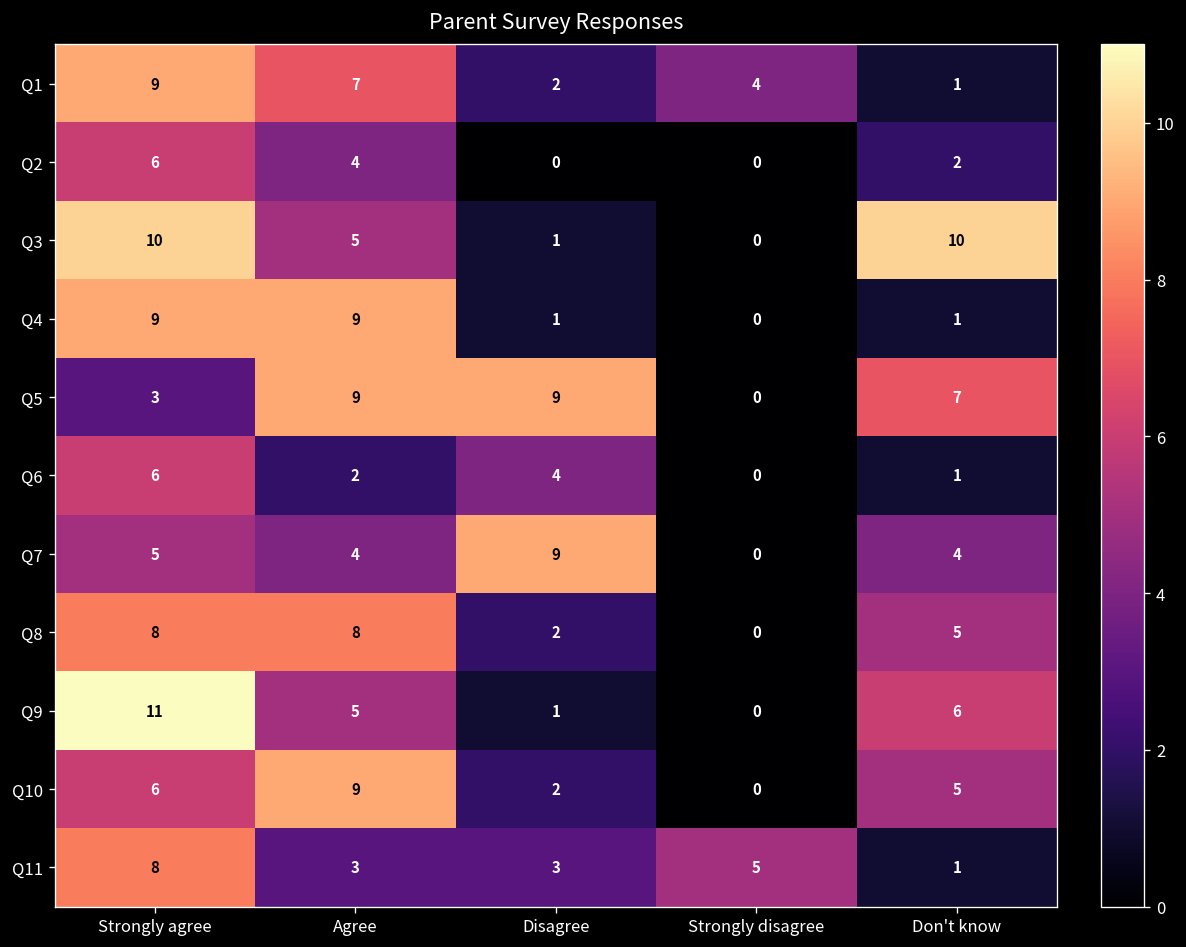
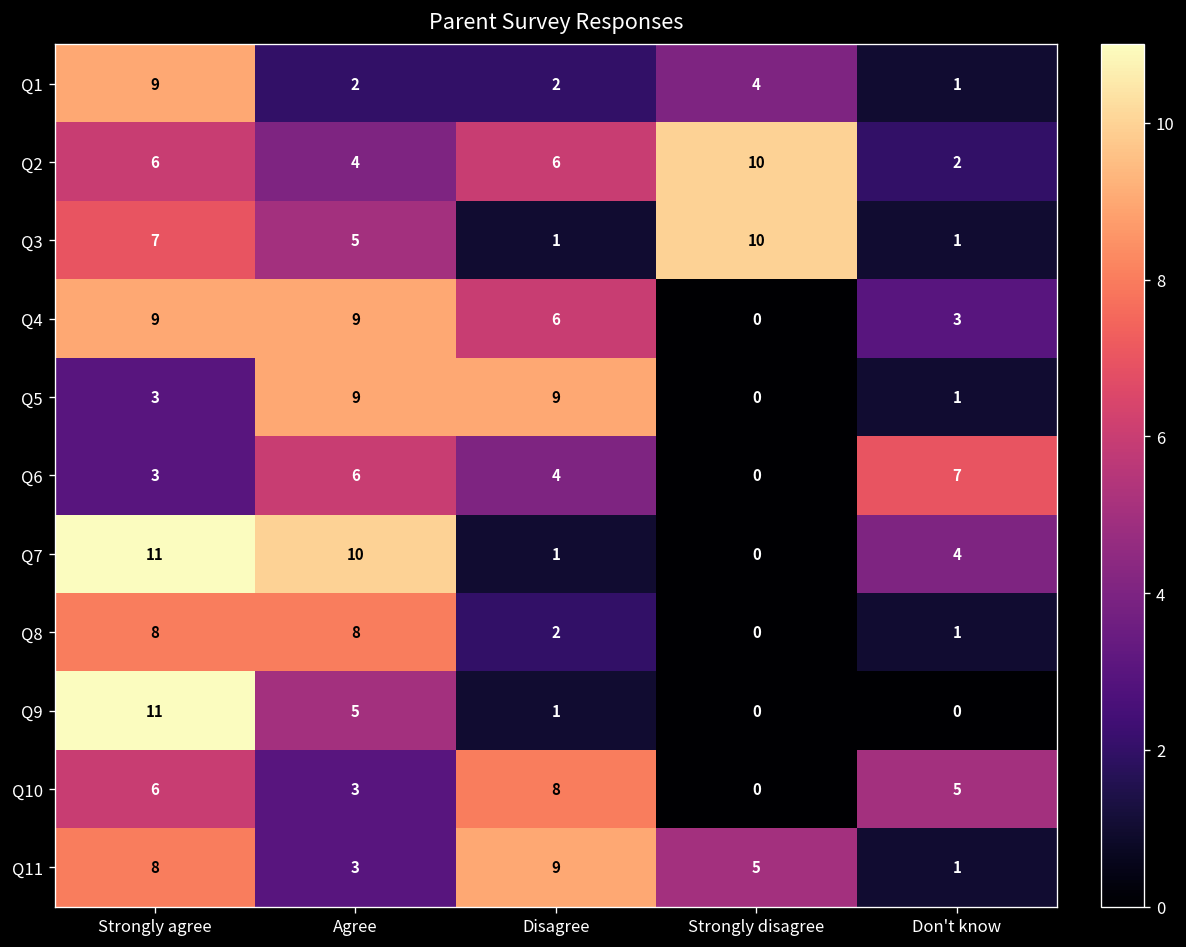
Q1, Agree: 7 -> 2
Q2, Disagree: 0 -> 6
Q2, Strongly disagree: 0 -> 10
Q3, Strongly agree: 10 -> 7
Q3, Strongly disagree: 0 -> 10
Q3, Don't know: 10 -> 1
Q4, Disagree: 1 -> 6
Q4, Don't know: 1 -> 3
Q5, Don't know: 7 -> 1
Q6, Strongly agree: 6 -> 3
Q6, Agree: 2 -> 6
Q6, Don't know: 1 -> 7
Q7, Strongly agree: 5 -> 11
Q7, Agree: 4 -> 10
Q7, Disagree: 9 -> 1
Q8, Don't know: 5 -> 1
Q9, Don't know: 6 -> 0
Q10, Agree: 9 -> 3
Q10, Disagree: 2 -> 8
Q11, Disagree: 3 -> 9
